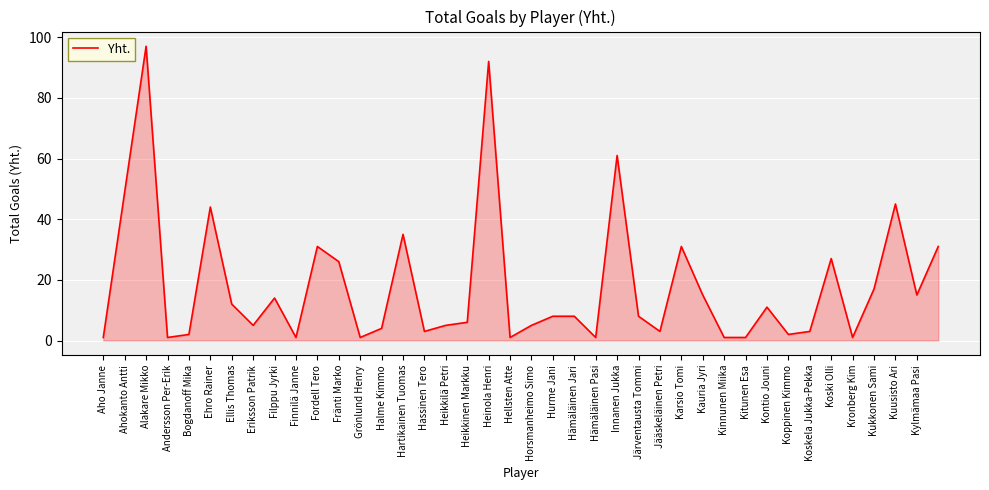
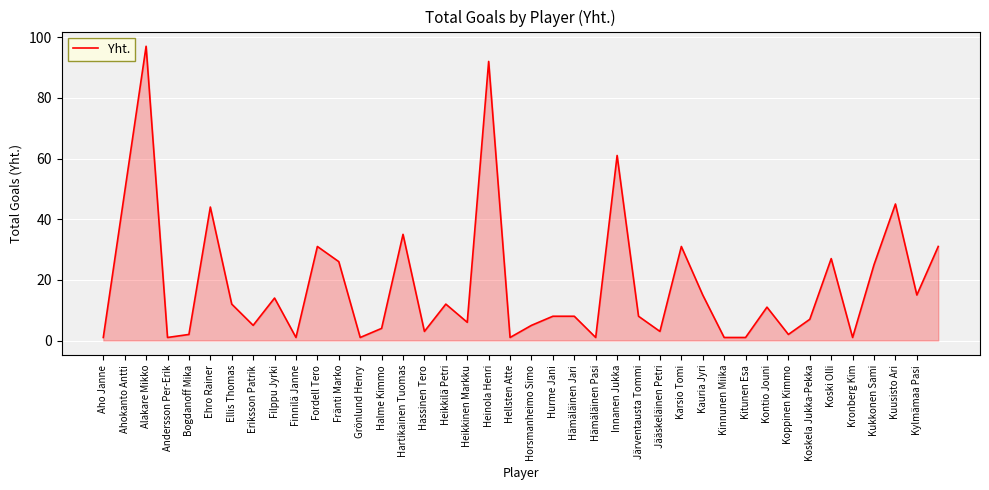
Heikkilä Petri: 5 -> 12
Koskela Jukka-Pekka: 3 -> 7
Kukkonen Sami: 17 -> 25
